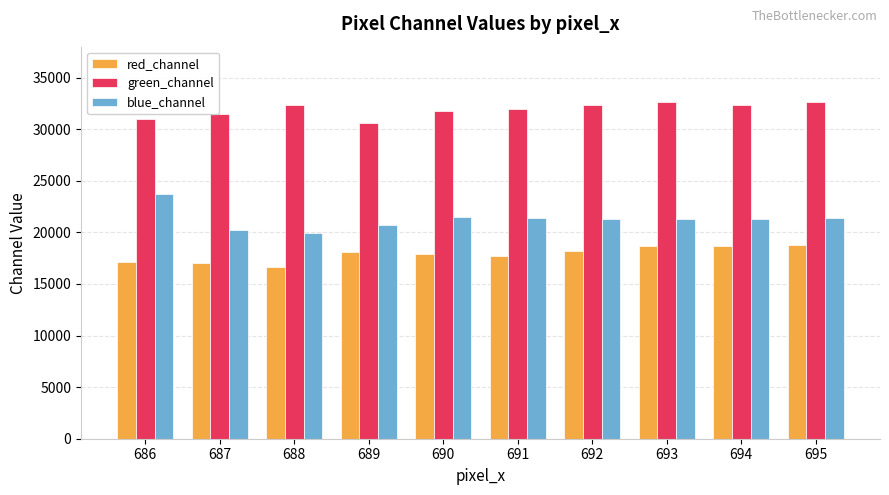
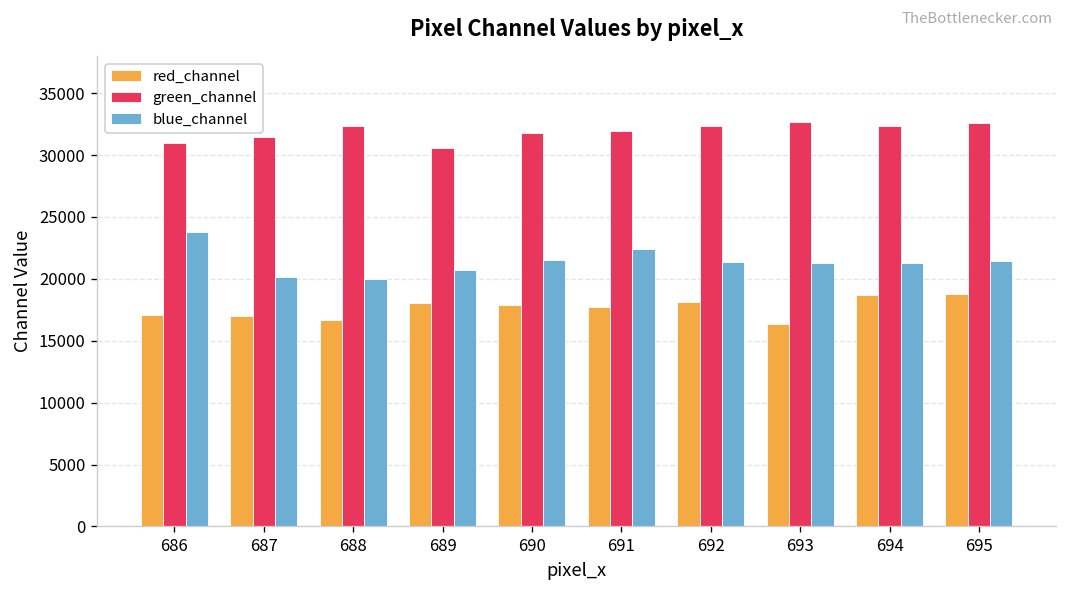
blue_channel, 691: 21400 -> 22400
red_channel, 693: 18600 -> 16400
